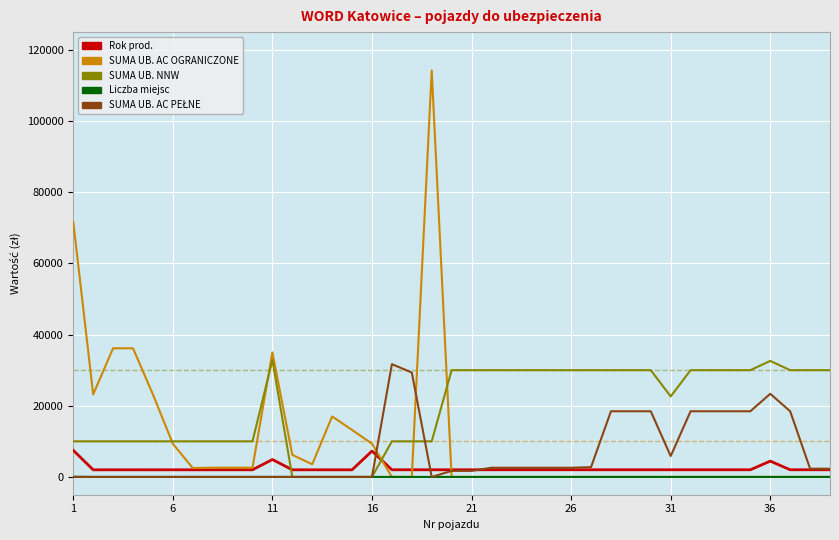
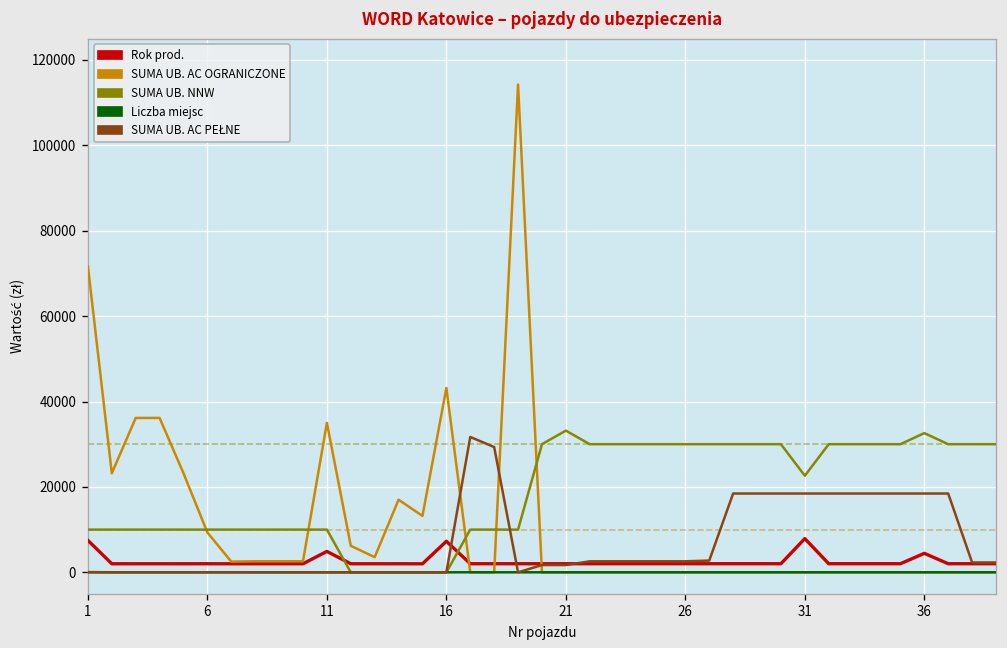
SUMA UB. NNW, 11: 33000 -> 10000
SUMA UB. AC OGRANICZONE, 16: 9000 -> 43000
SUMA UB. NNW, 21: 30000 -> 33000
Rok prod., 31: 2000 -> 8000
SUMA UB. AC PEŁNE, 31: 6000 -> 18000
SUMA UB. AC PEŁNE, 36: 23000 -> 18000
